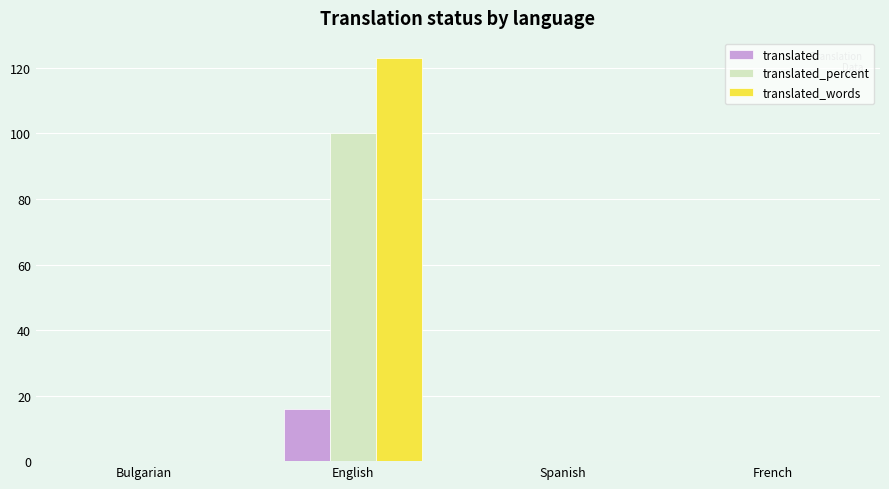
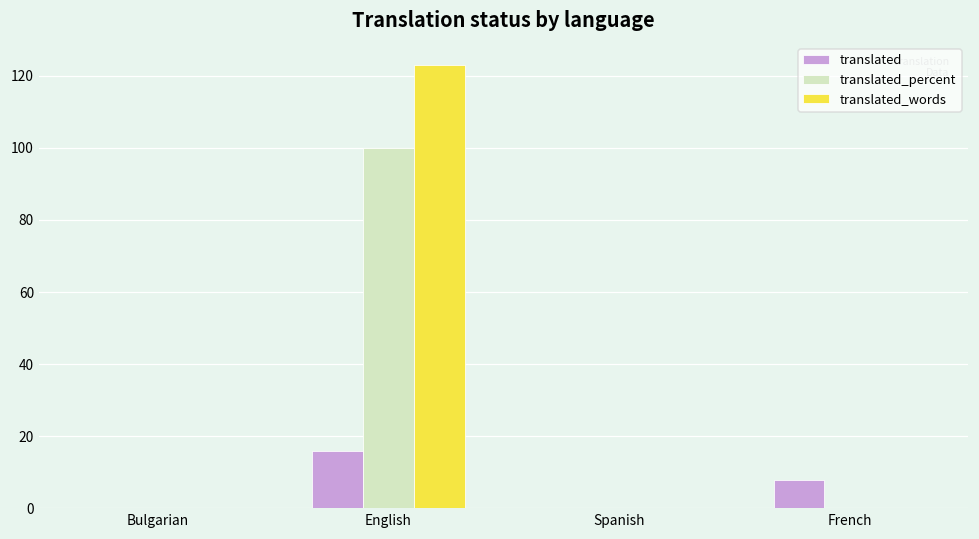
translated, French: 0 -> 8
